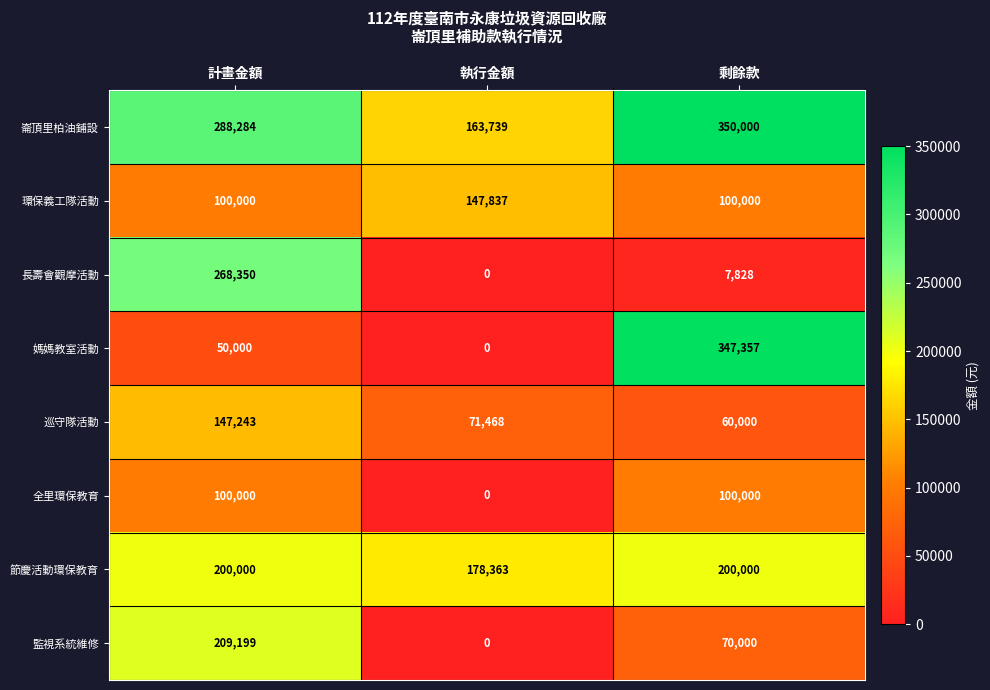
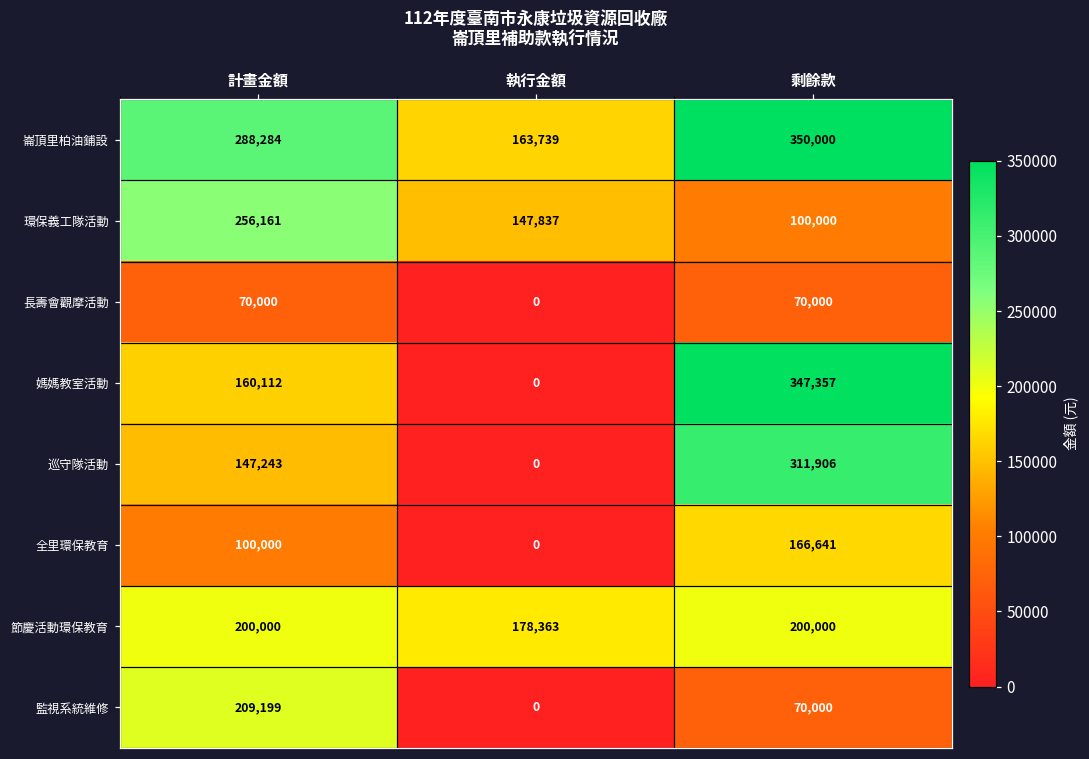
環保義工隊活動, 計畫金額: 100,000 -> 256,161
長壽會觀摩活動, 計畫金額: 268,350 -> 70,000
長壽會觀摩活動, 剩餘款: 7,828 -> 70,000
媽媽教室活動, 計畫金額: 50,000 -> 160,112
巡守隊活動, 執行金額: 71,468 -> 0
巡守隊活動, 剩餘款: 60,000 -> 311,906
全里環保教育, 剩餘款: 100,000 -> 166,641
